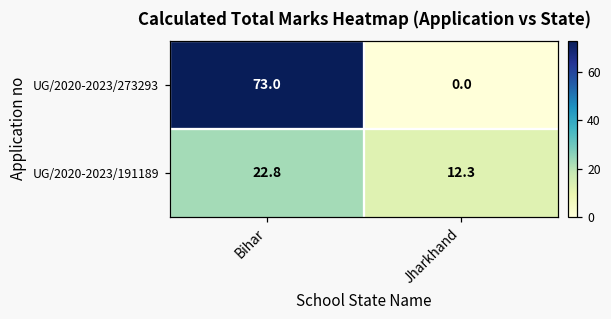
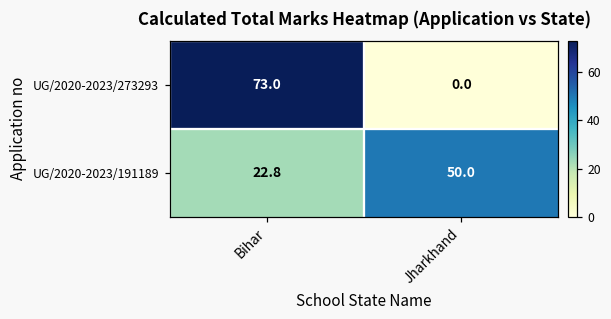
UG/2020-2023/191189, Jharkhand: 12.3 -> 50.0
